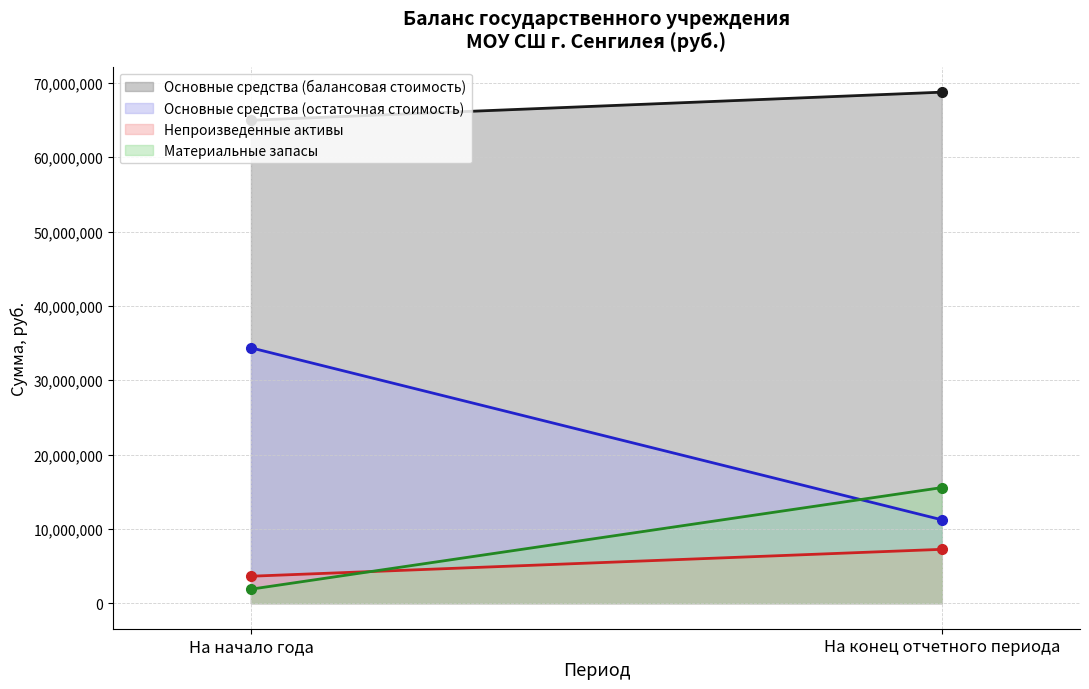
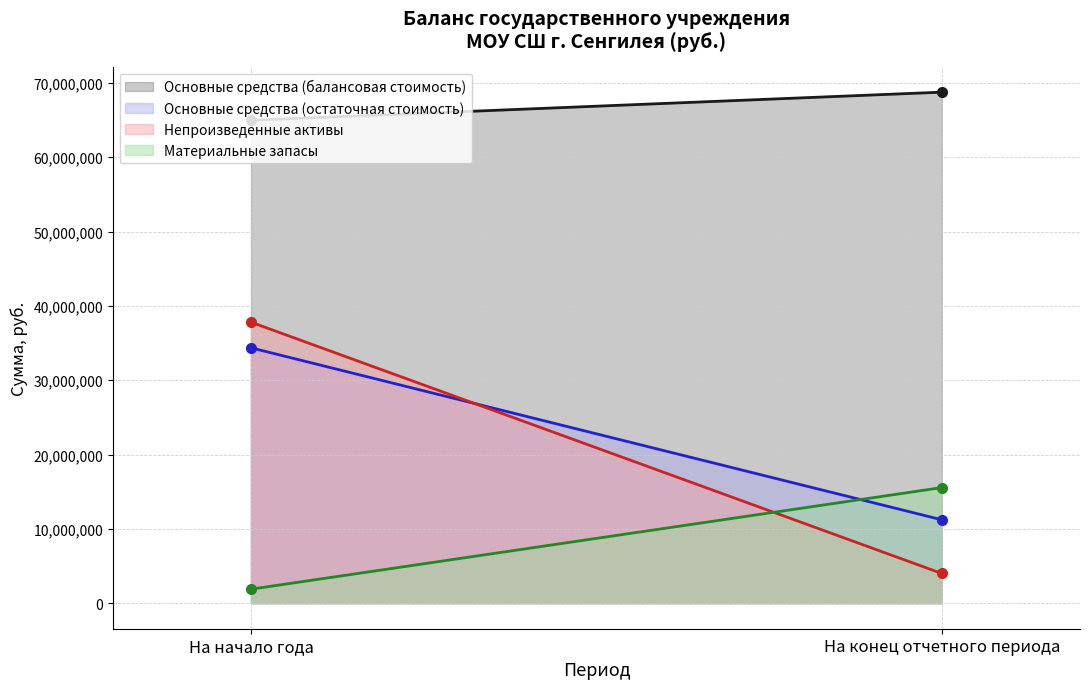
Непроизведенные активы, На начало года: 4,000,000 -> 38,000,000
Непроизведенные активы, На конец отчетного периода: 7,000,000 -> 4,000,000
